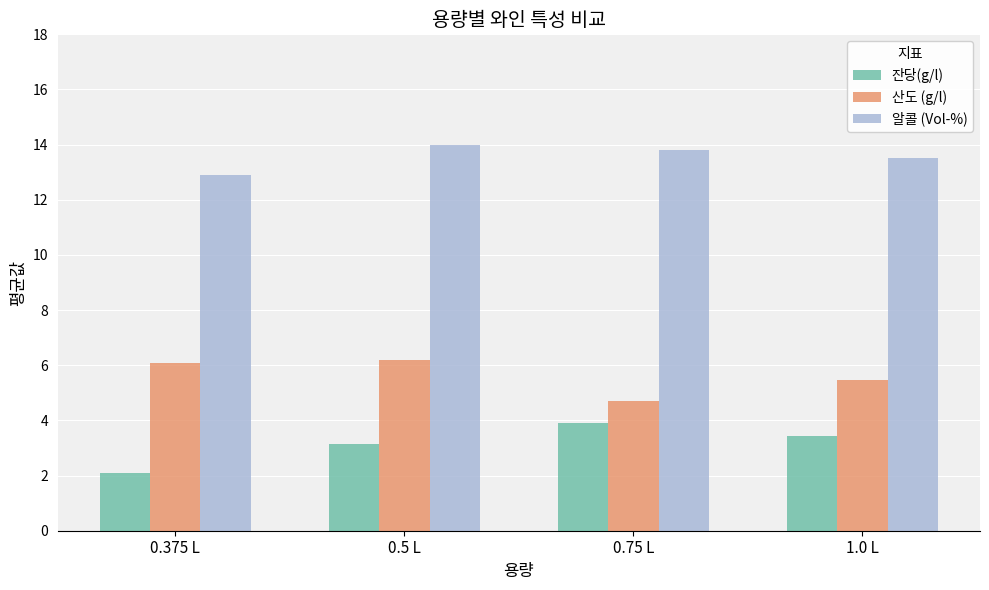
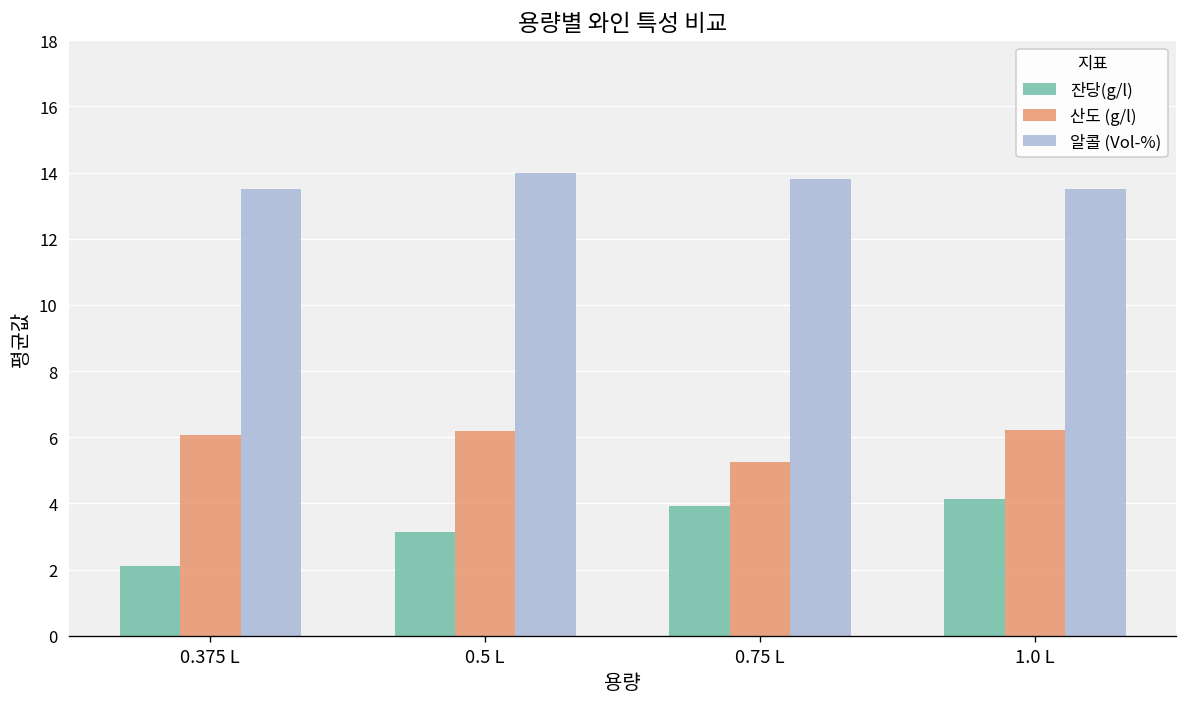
알콜 (Vol-%), 0.375 L: 12.9 -> 13.5
산도 (g/l), 0.75 L: 4.7 -> 5.3
잔당(g/l), 1.0 L: 3.5 -> 4.1
산도 (g/l), 1.0 L: 5.5 -> 6.2
